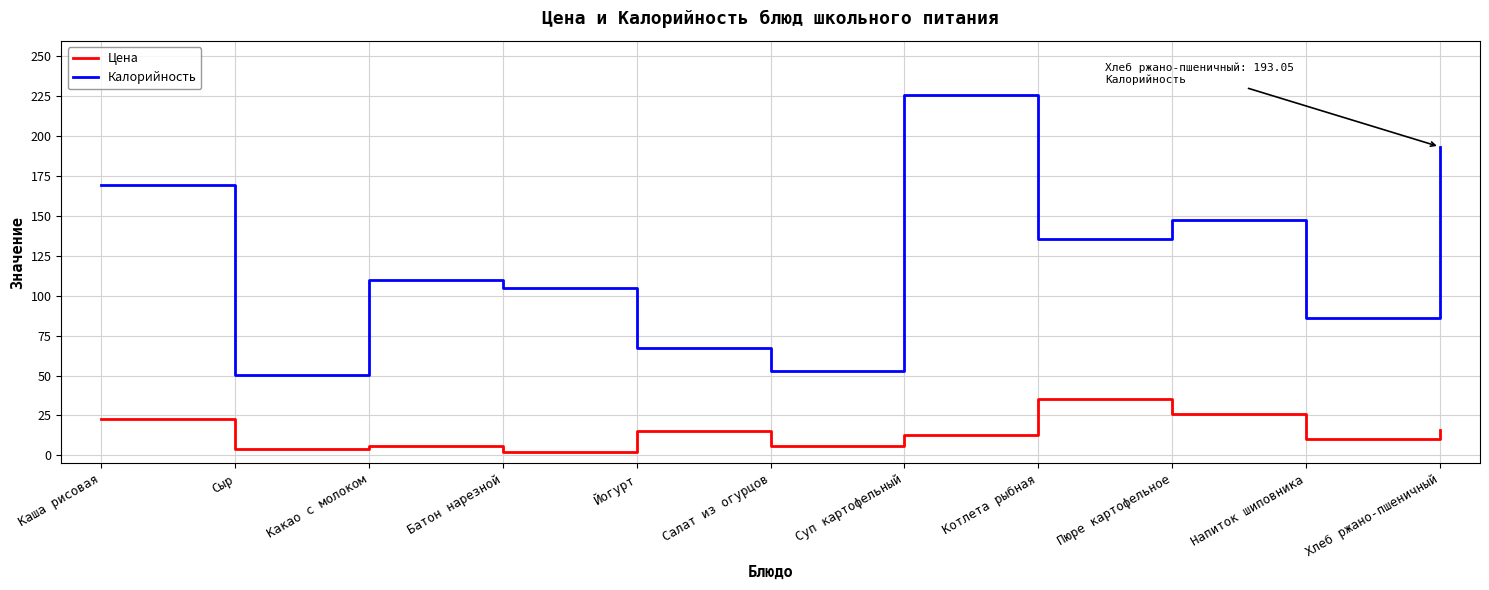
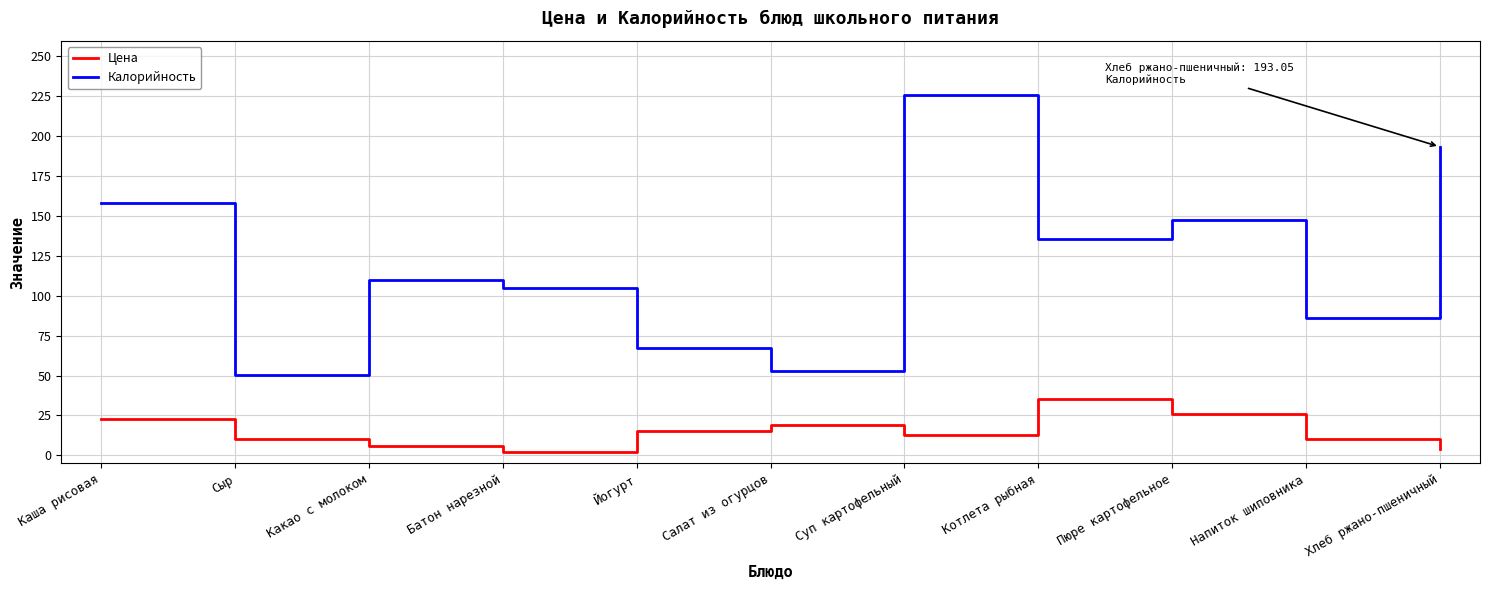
Калорийность, Каша рисовая: 169 -> 158
Цена, Сыр: 4 -> 10
Цена, Салат из огурцов: 6 -> 19
Цена, Хлеб ржано-пшеничный: 16 -> 4
